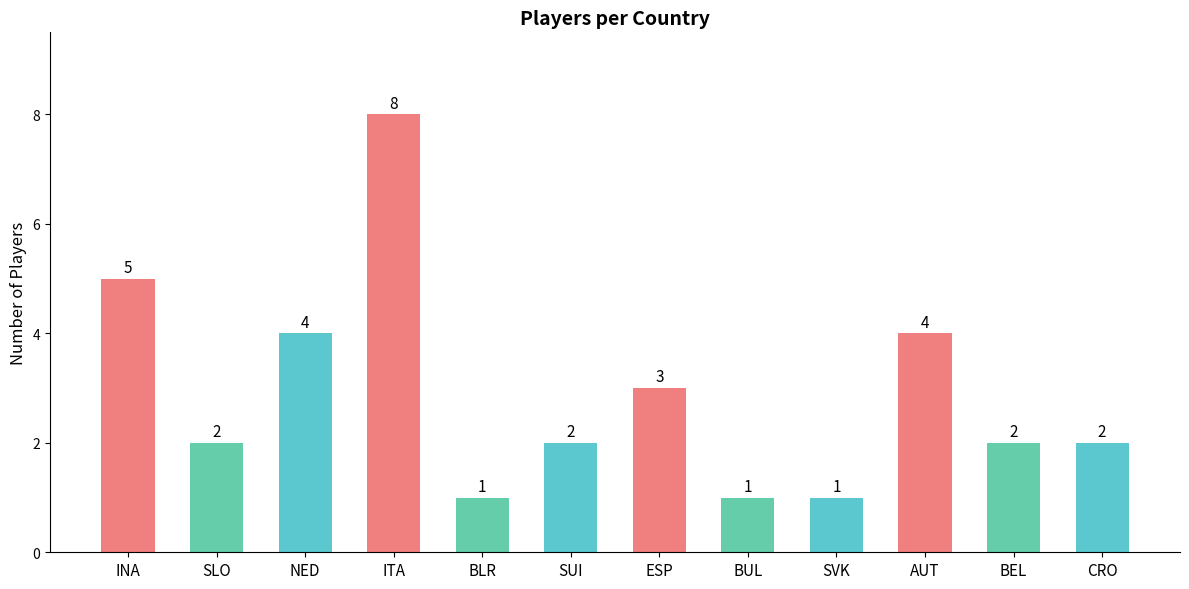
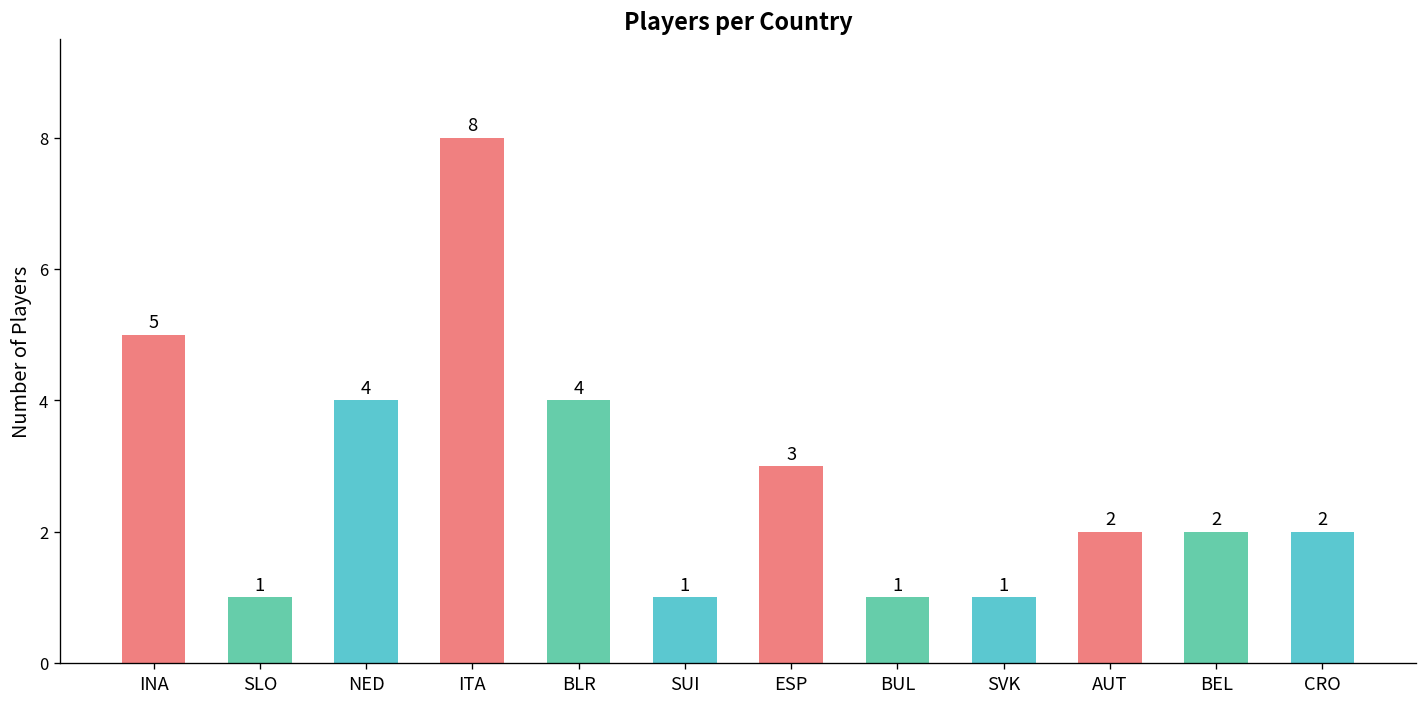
SLO: 2 -> 1
BLR: 1 -> 4
SUI: 2 -> 1
AUT: 4 -> 2
